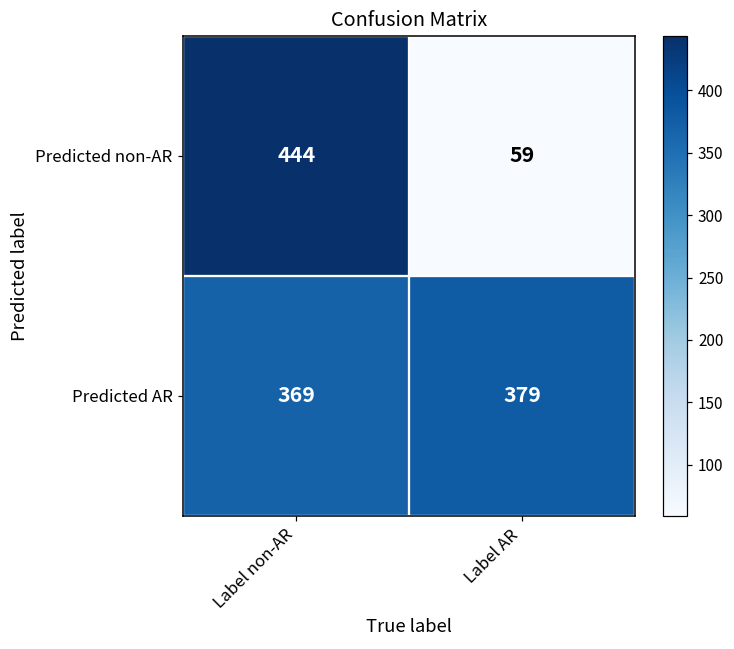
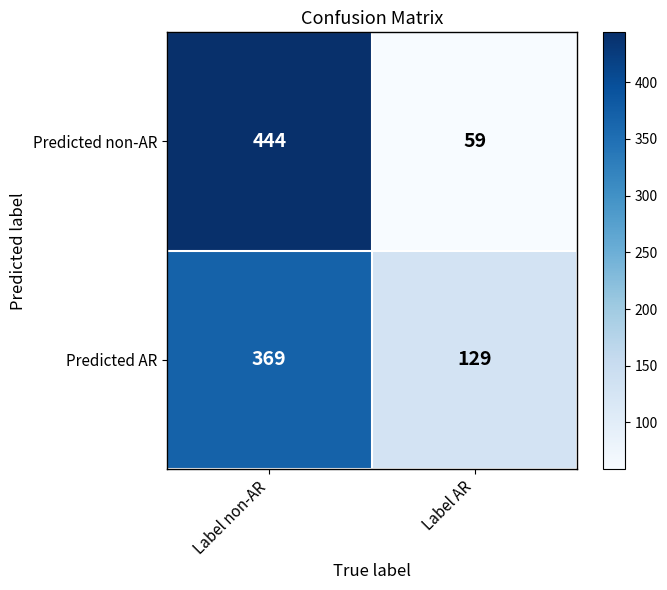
Predicted AR, Label AR: 379 -> 129
